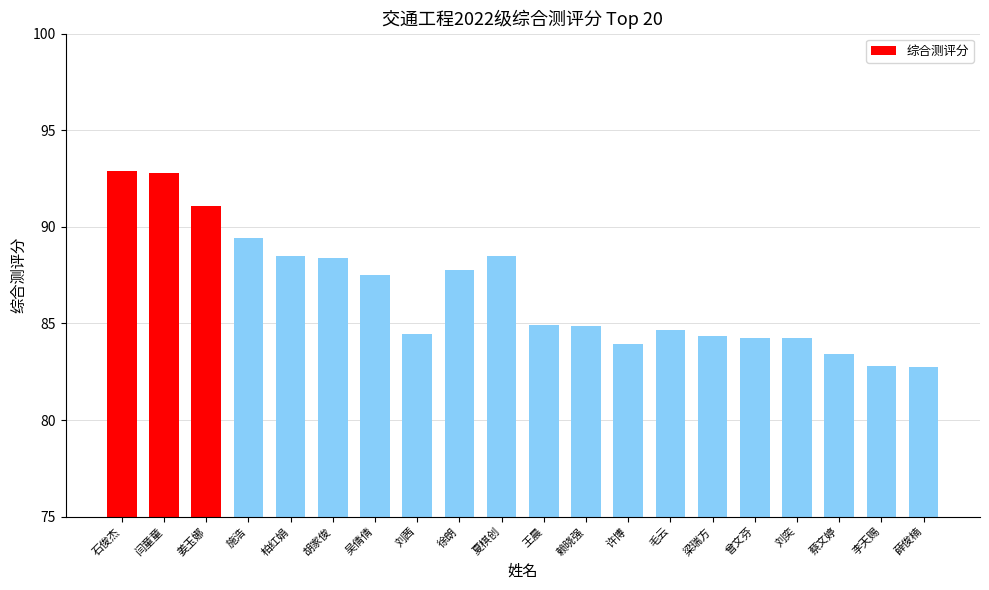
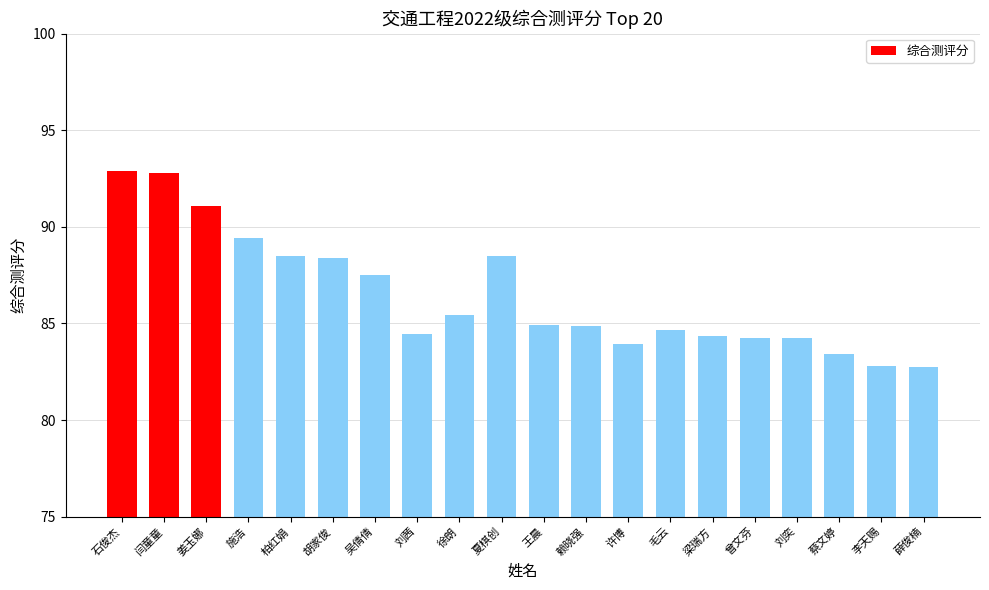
徐朗: 87.8 -> 85.4
